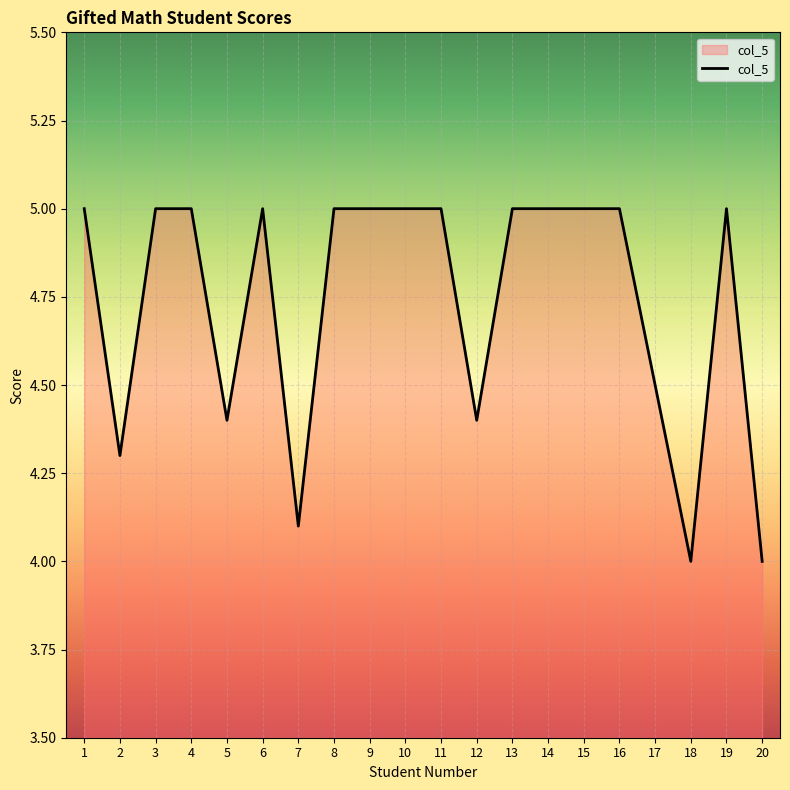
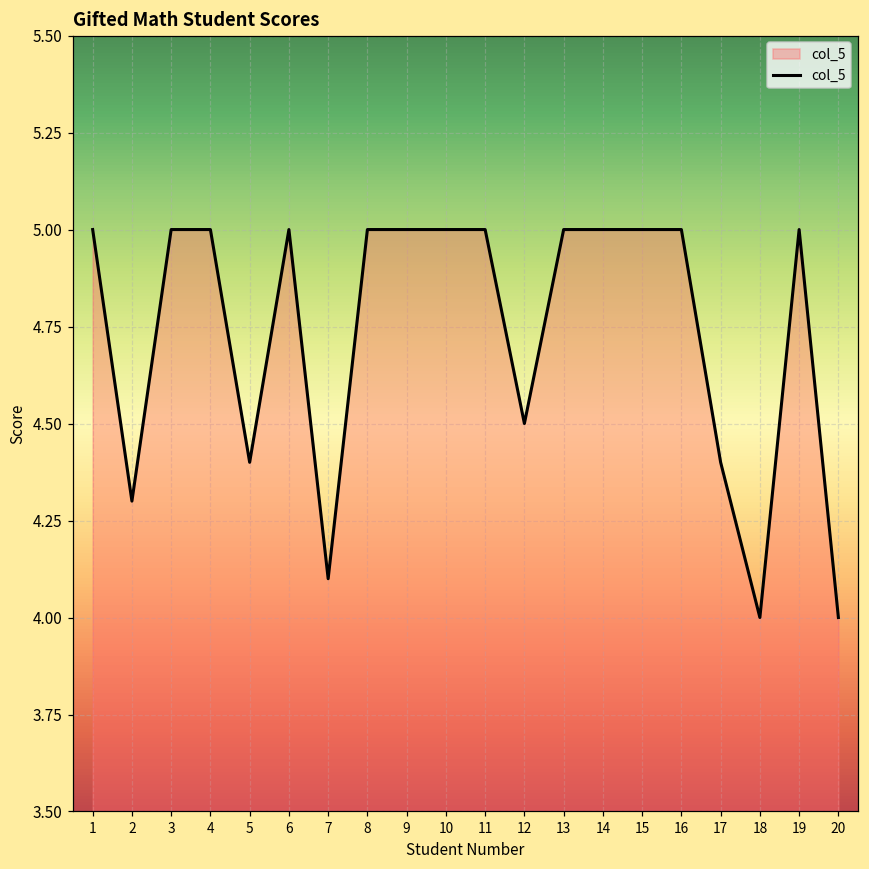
12: 4.4 -> 4.5
17: 4.5 -> 4.4
